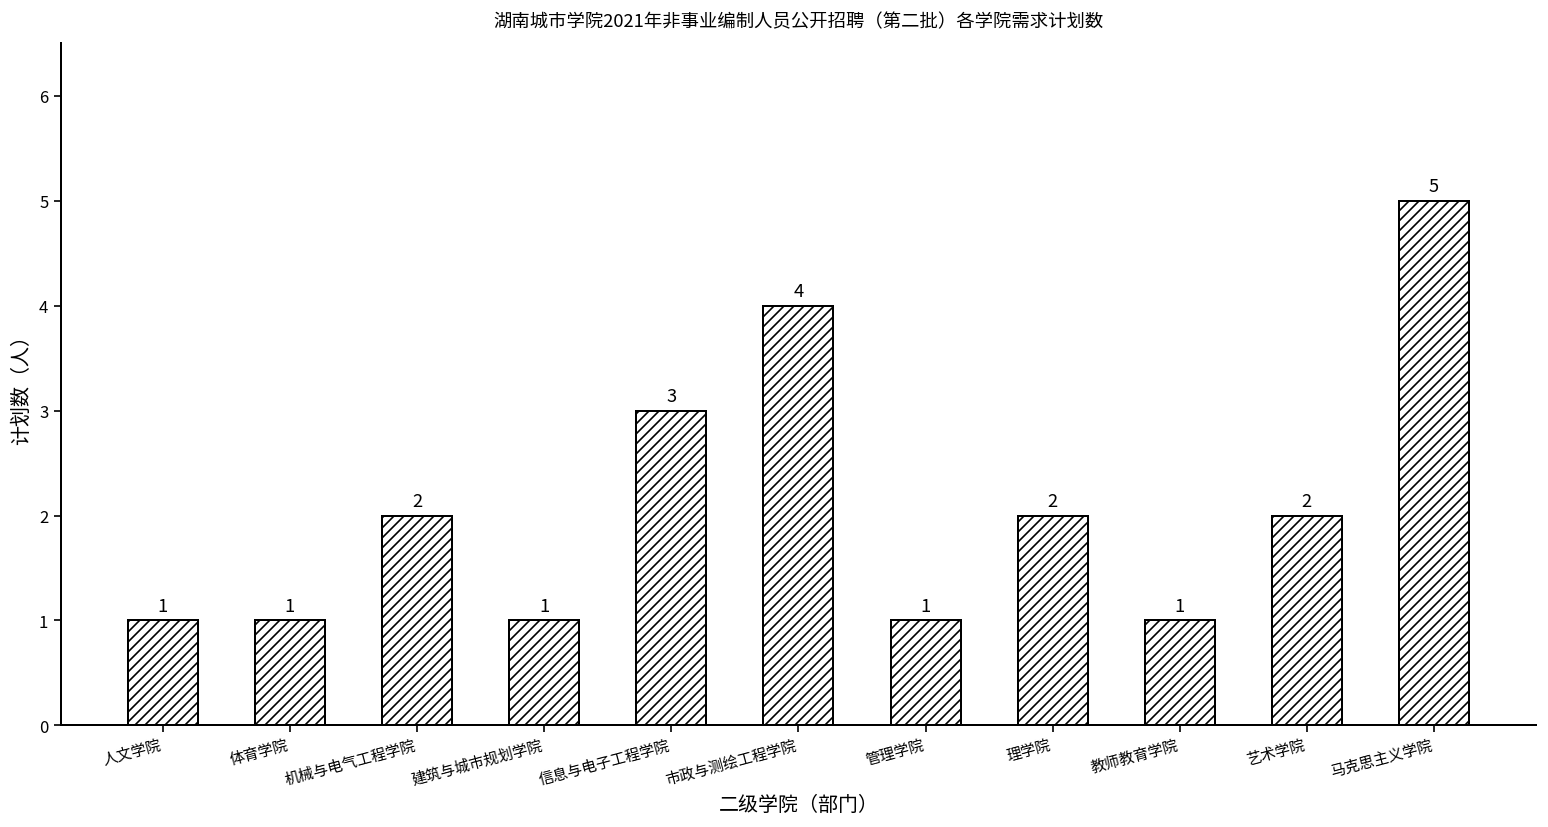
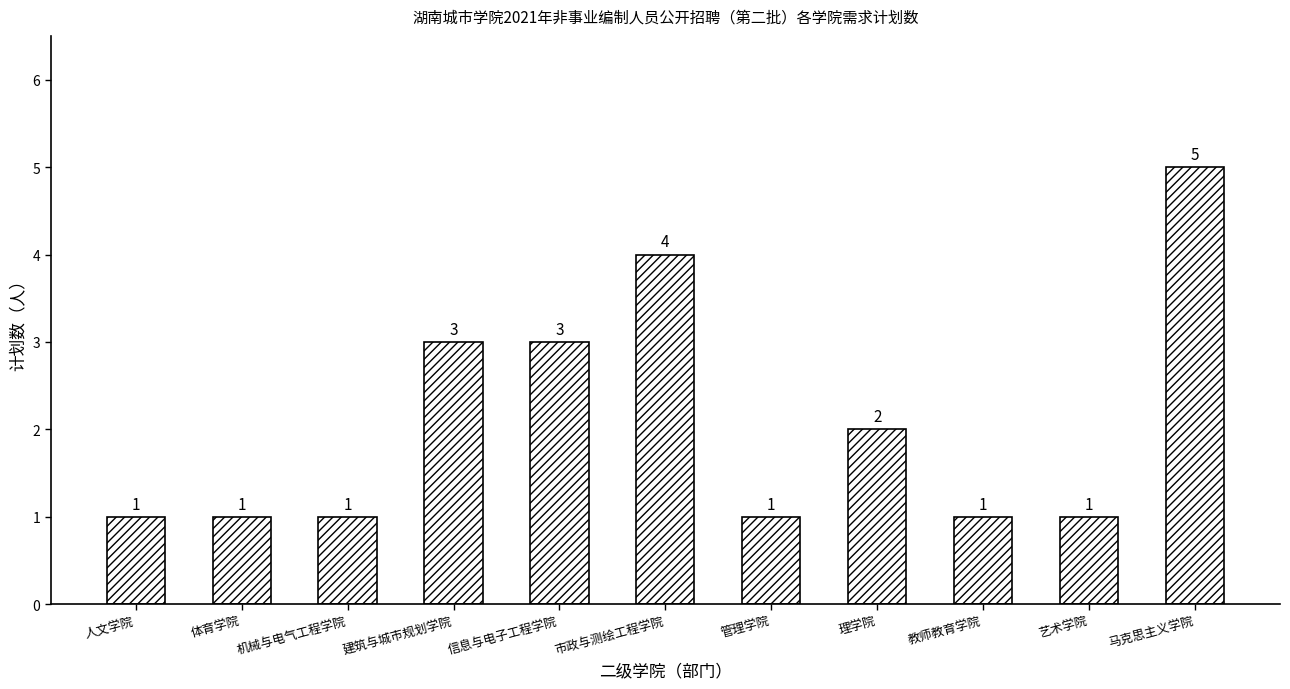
机械与电气工程学院: 2 -> 1
建筑与城市规划学院: 1 -> 3
艺术学院: 2 -> 1
